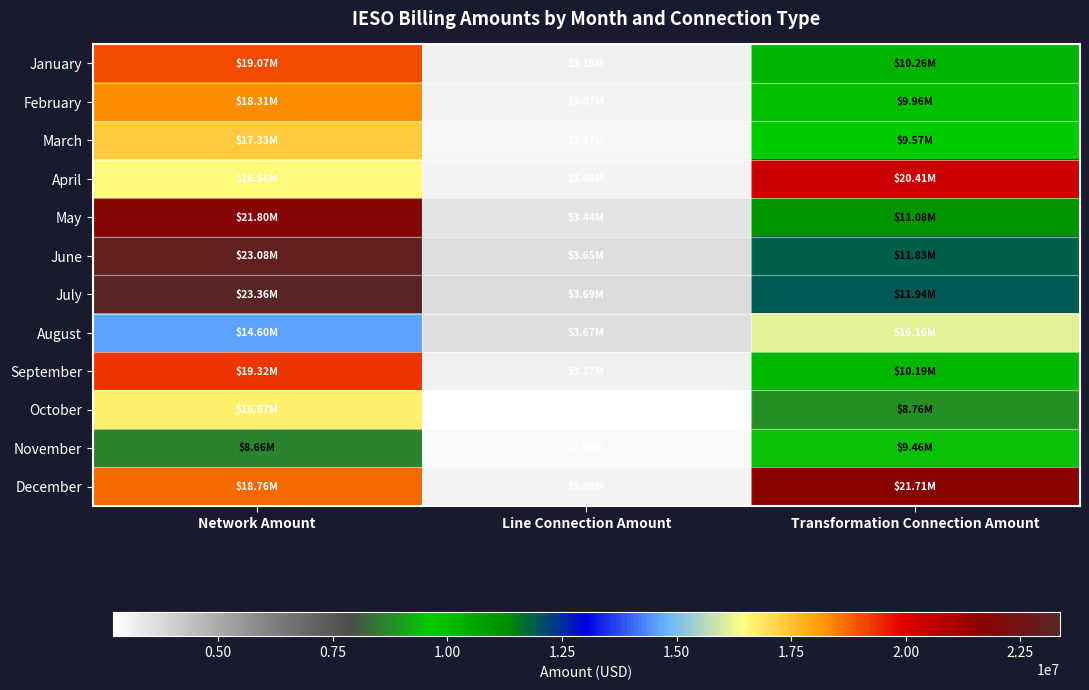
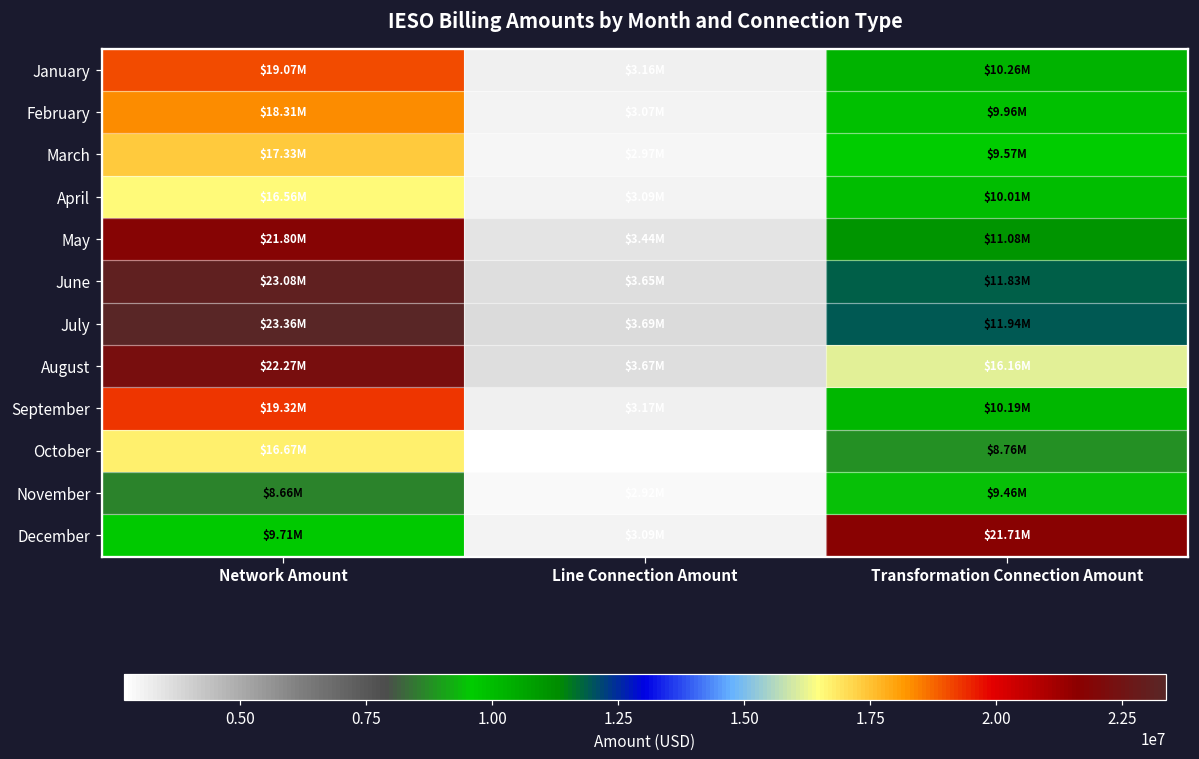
April, Transformation Connection Amount: $20.41M -> $10.01M
August, Network Amount: $14.60M -> $22.27M
December, Network Amount: $18.76M -> $9.71M
